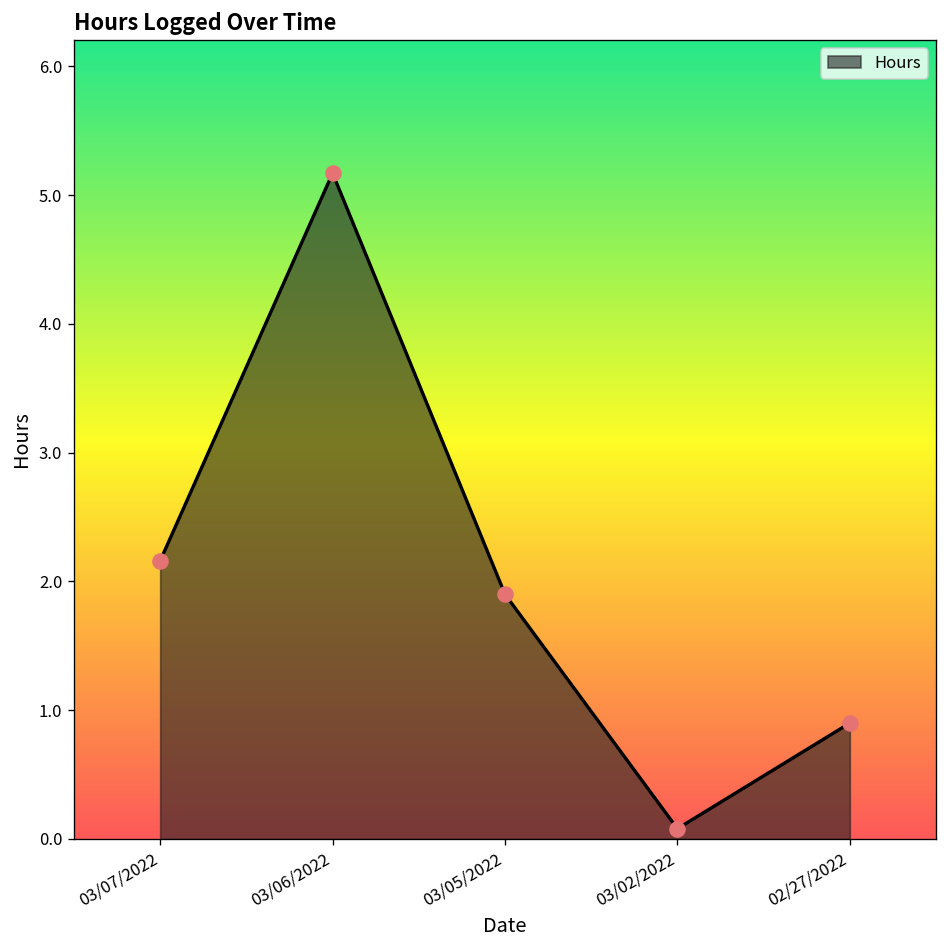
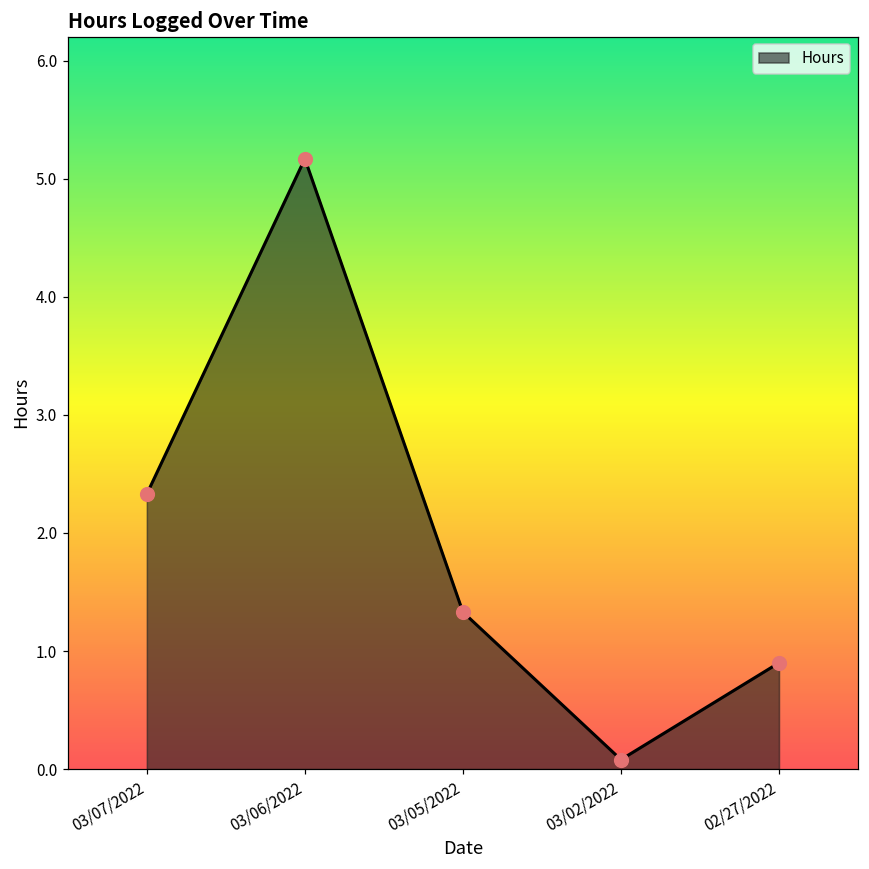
03/07/2022: 2.16 -> 2.33
03/05/2022: 1.90 -> 1.33
